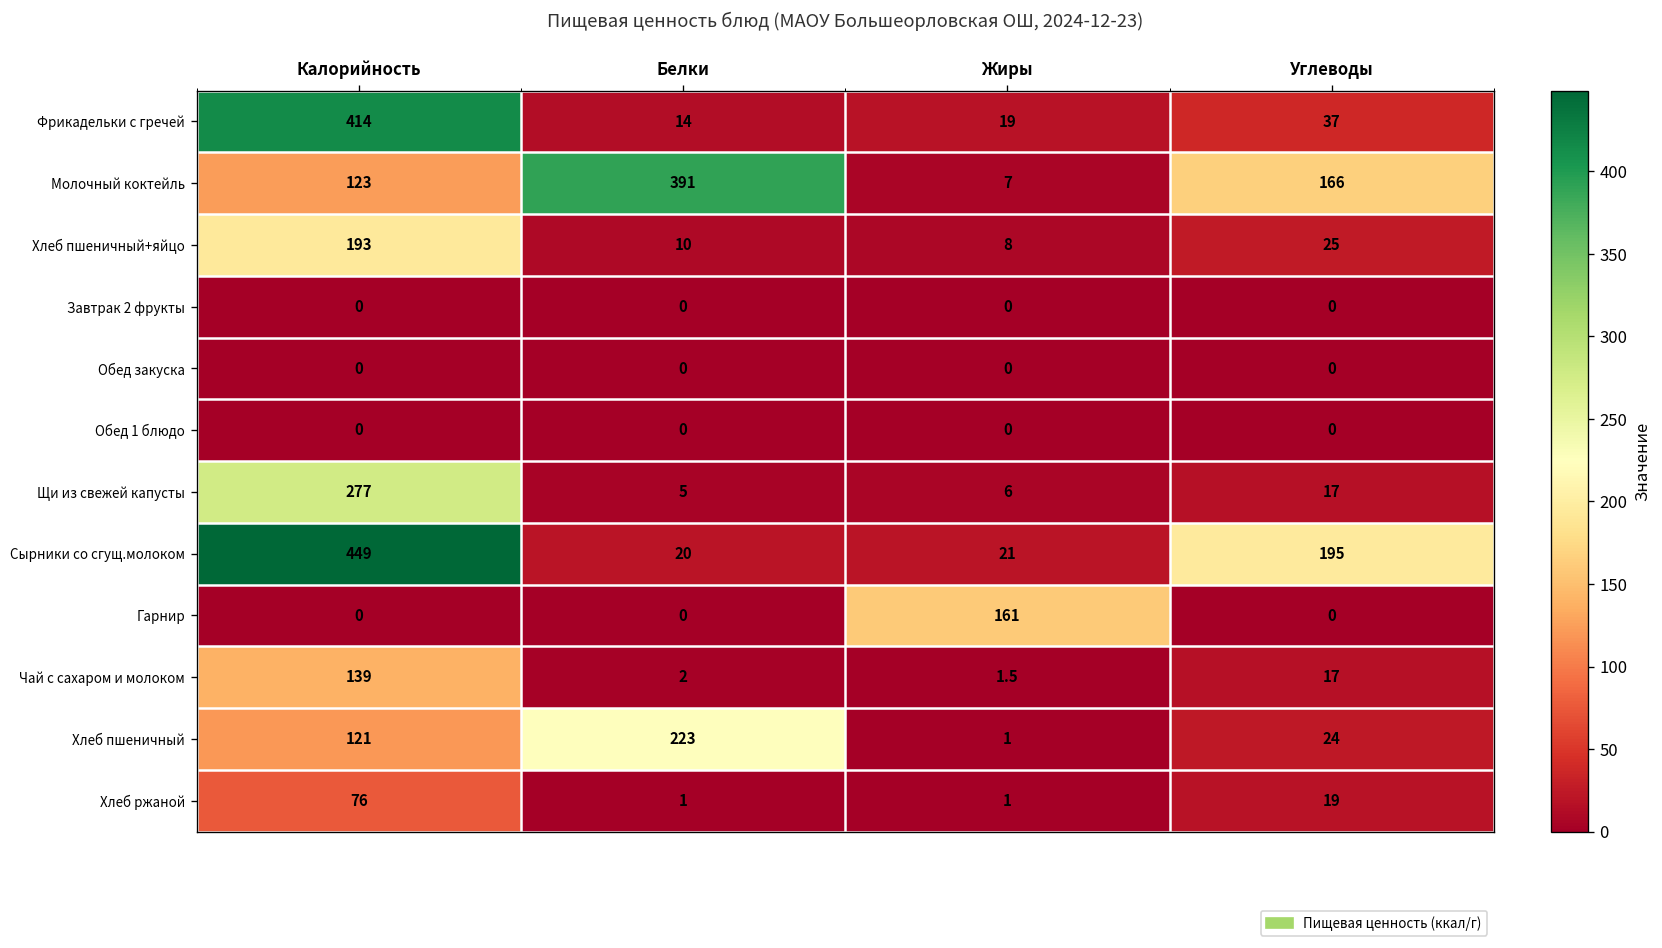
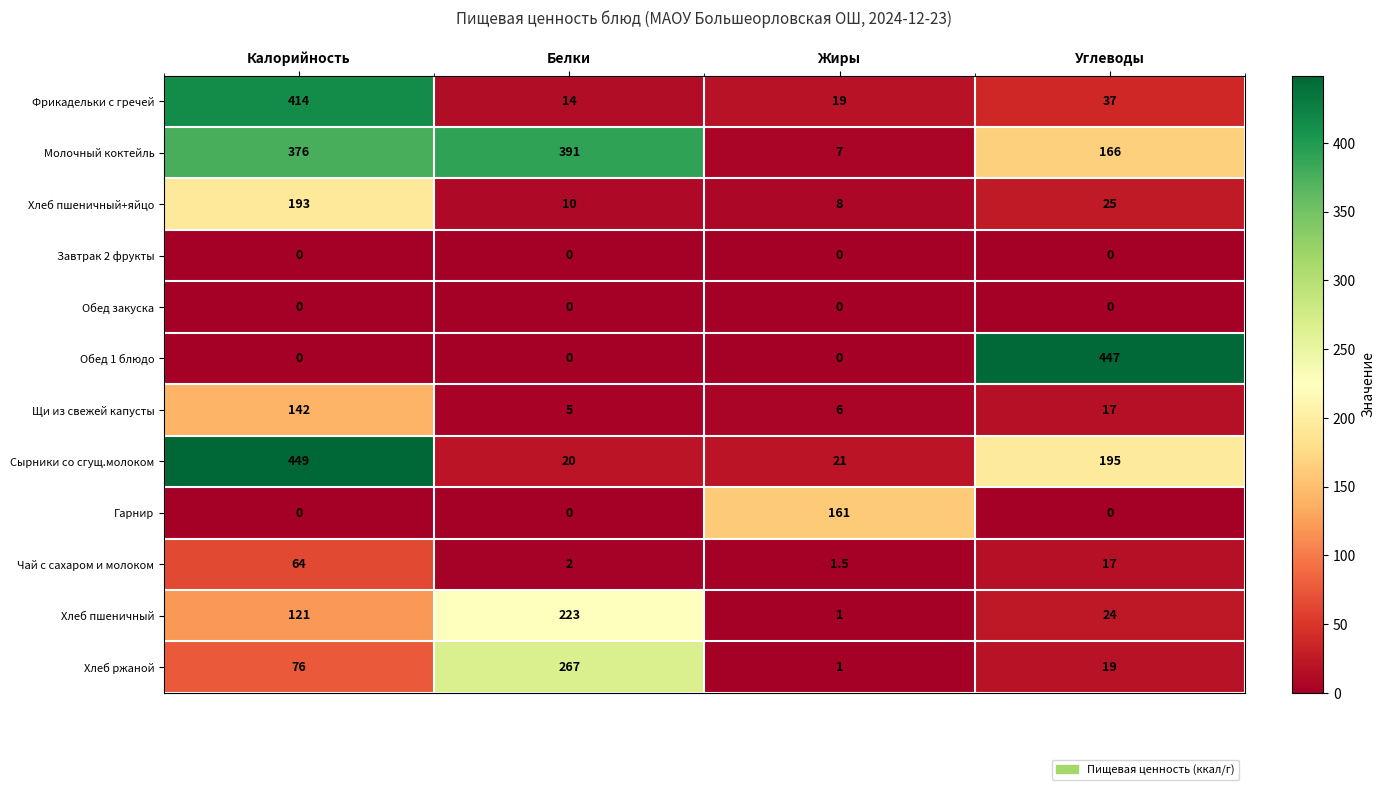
Молочный коктейль, Калорийность: 123 -> 376
Обед 1 блюдо, Углеводы: 0 -> 447
Щи из свежей капусты, Калорийность: 277 -> 142
Чай с сахаром и молоком, Калорийность: 139 -> 64
Хлеб ржаной, Белки: 1 -> 267
